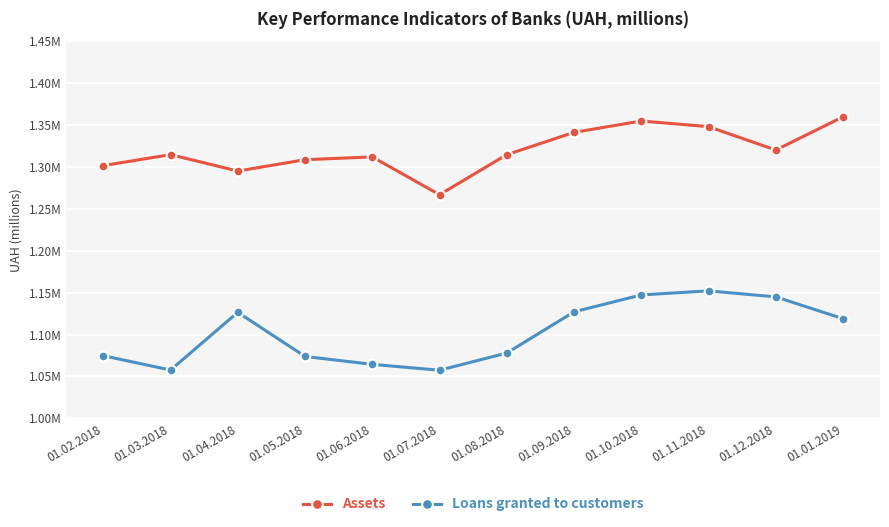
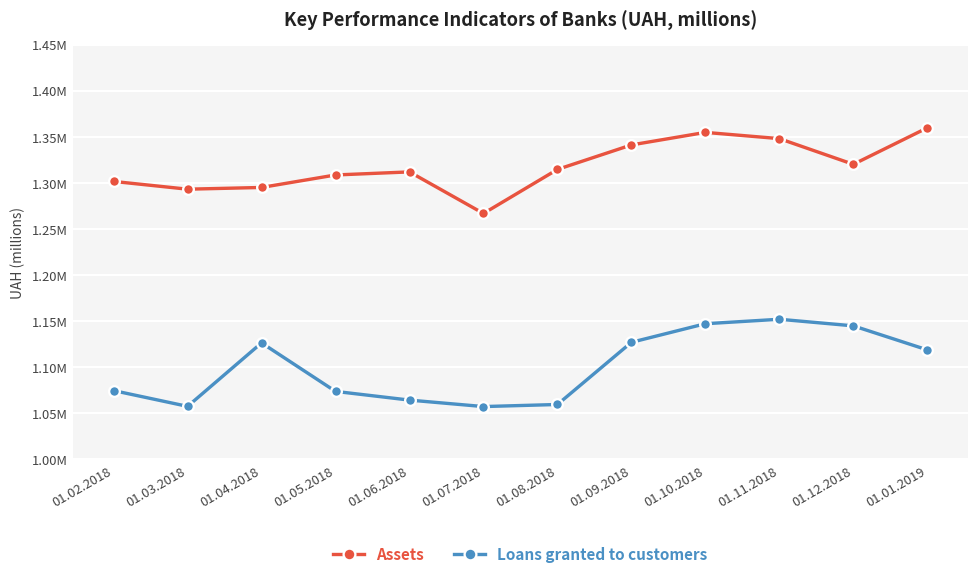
Assets, 01.03.2018: 1310000 -> 1290000
Loans granted to customers, 01.08.2018: 1080000 -> 1060000
